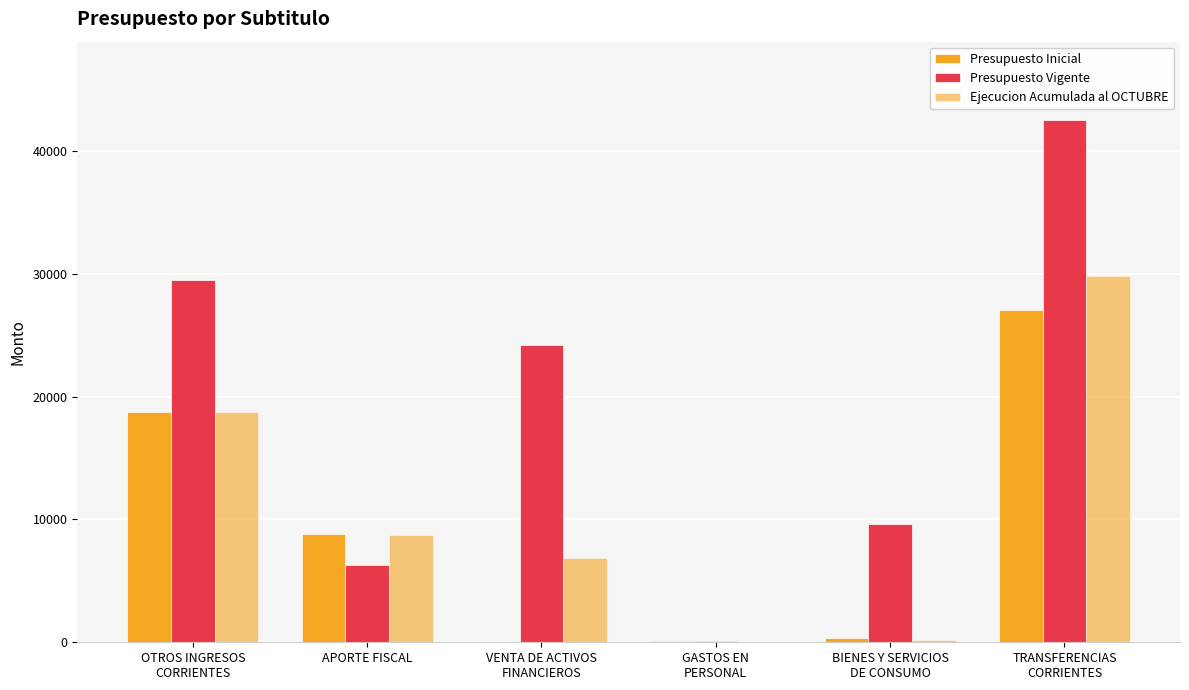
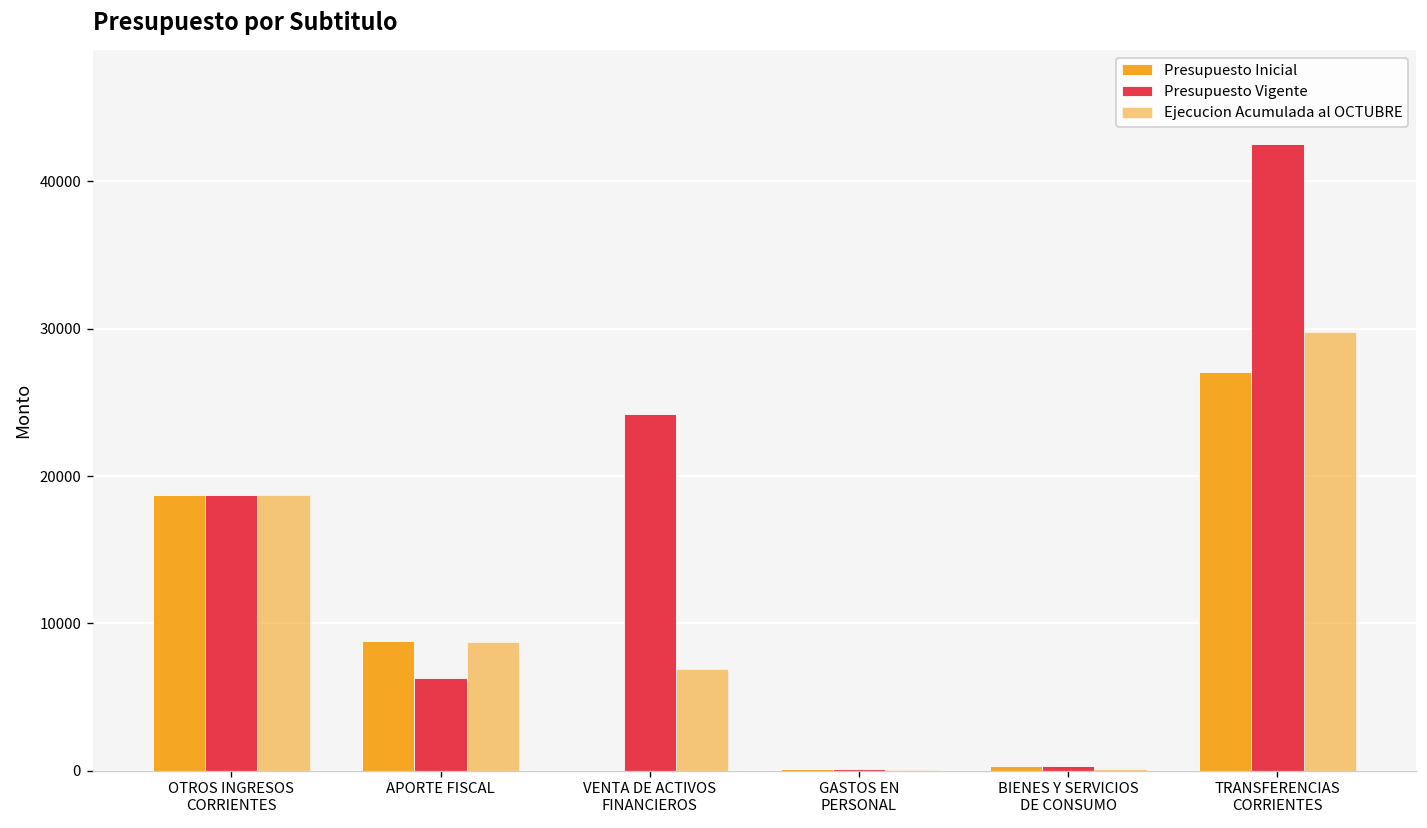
Presupuesto Vigente, OTROS INGRESOS CORRIENTES: 29500 -> 18700
Presupuesto Vigente, BIENES Y SERVICIOS DE CONSUMO: 9600 -> 300
